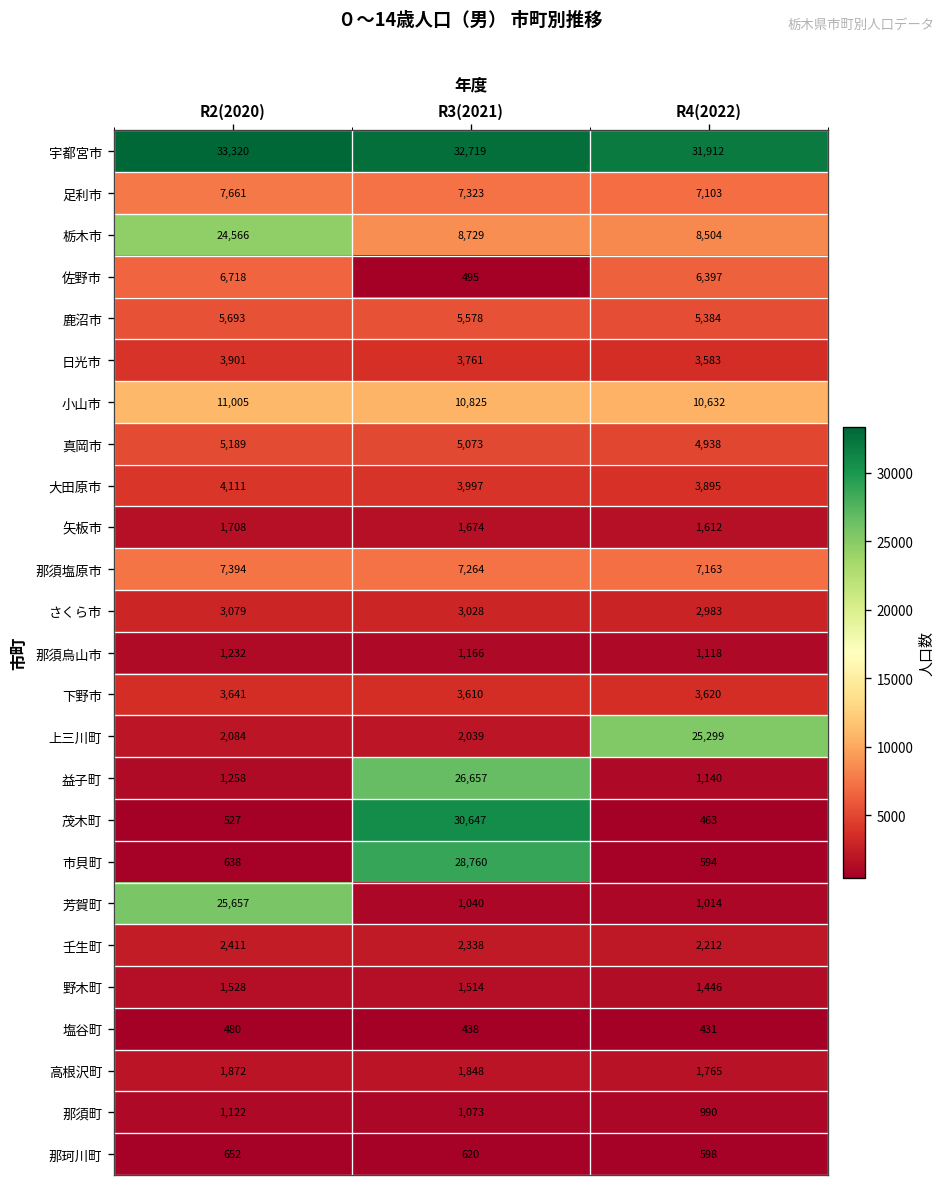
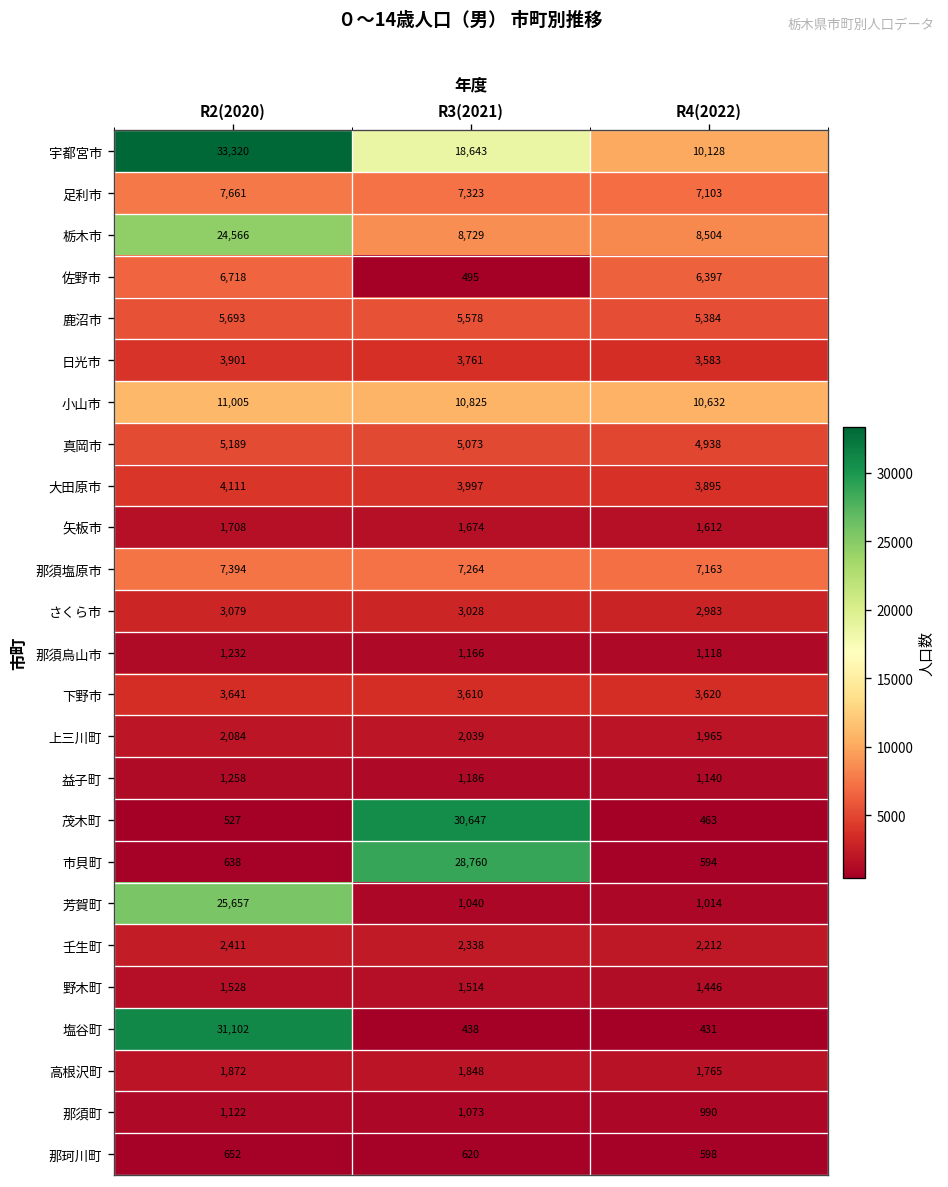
宇都宮市, R3(2021): 32,719 -> 18,643
宇都宮市, R4(2022): 31,912 -> 10,128
上三川町, R4(2022): 25,299 -> 1,965
益子町, R3(2021): 26,657 -> 1,186
塩谷町, R2(2020): 480 -> 31,102
